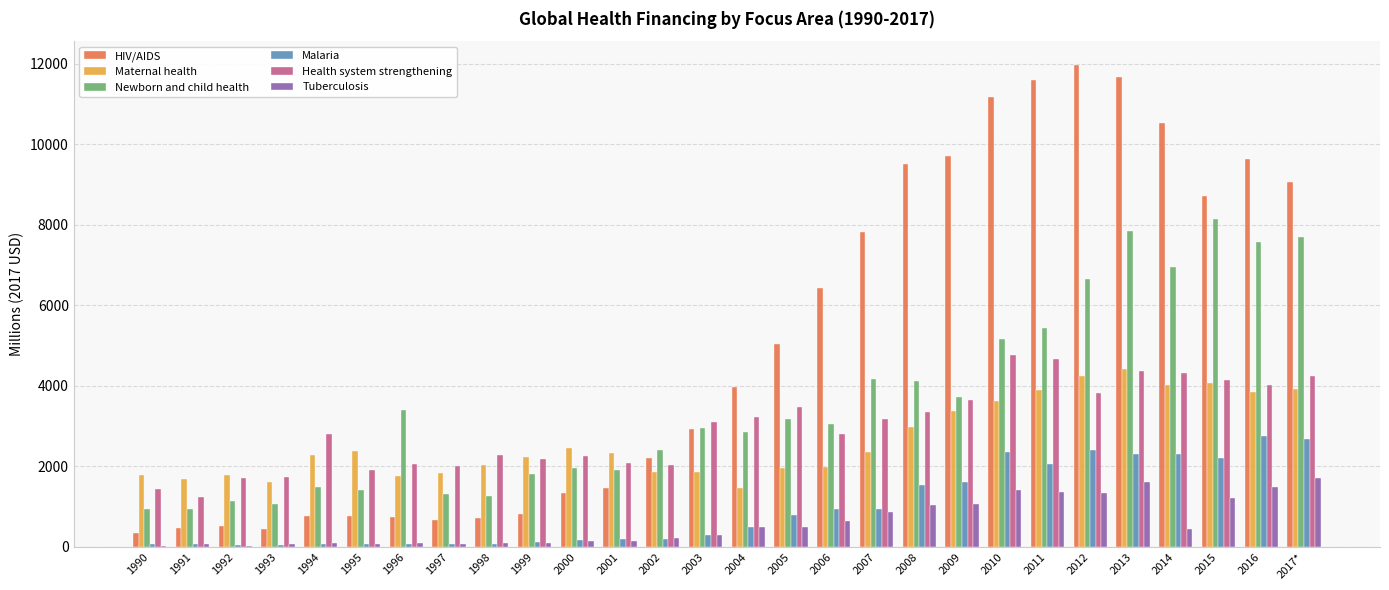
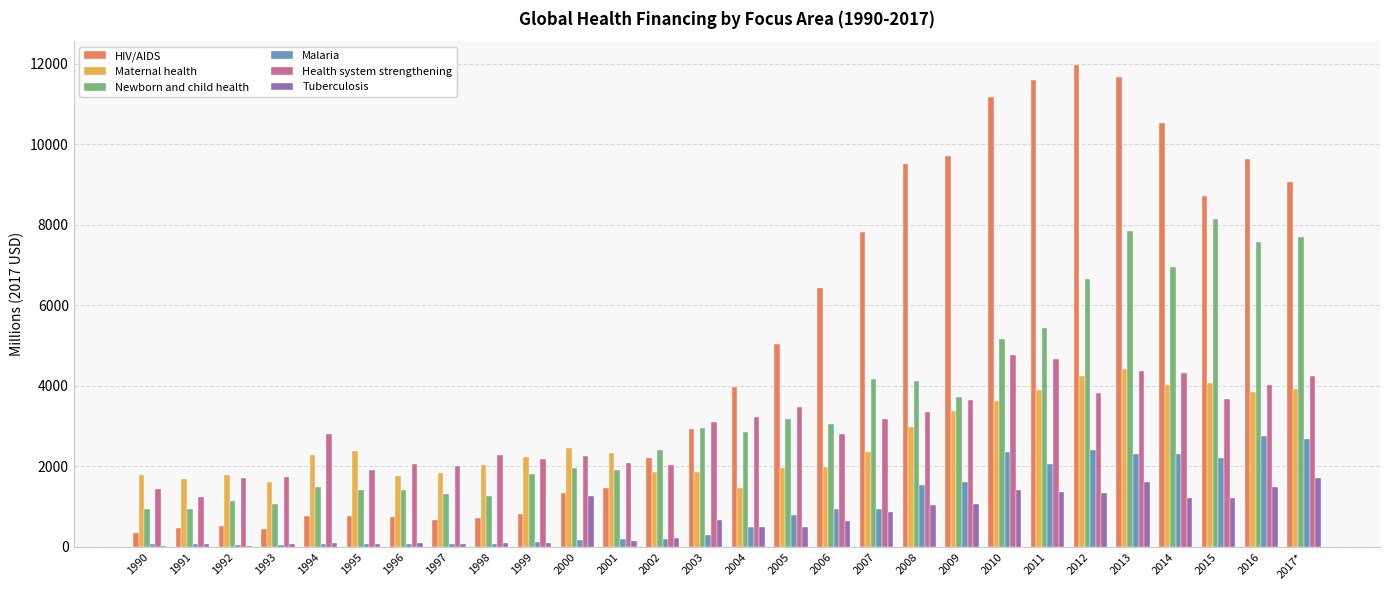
Newborn and child health, 1996: 3400 -> 1400
Tuberculosis, 2000: 100 -> 1300
Tuberculosis, 2003: 300 -> 700
Tuberculosis, 2014: 400 -> 1200
Health system strengthening, 2015: 4200 -> 3700
